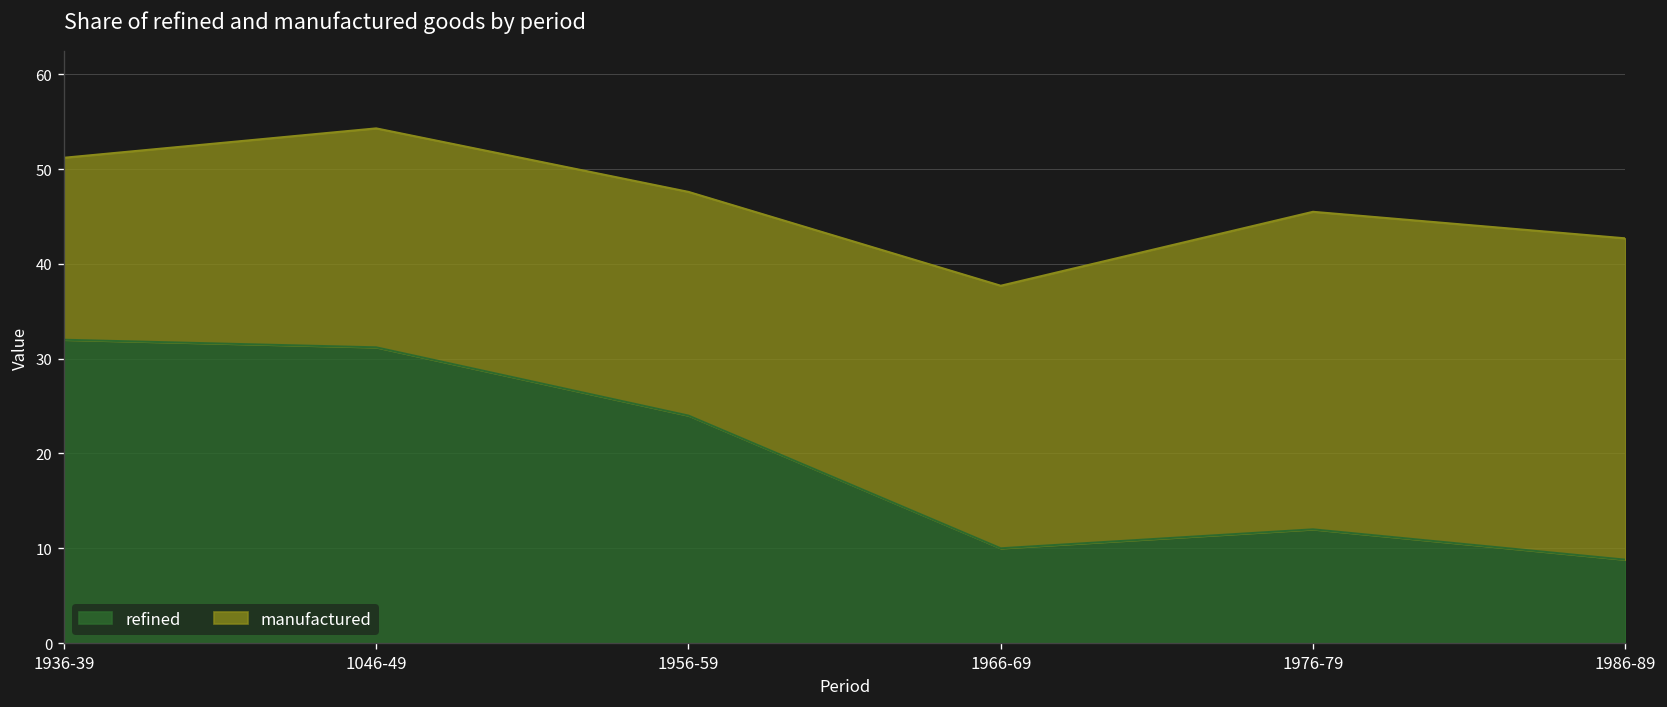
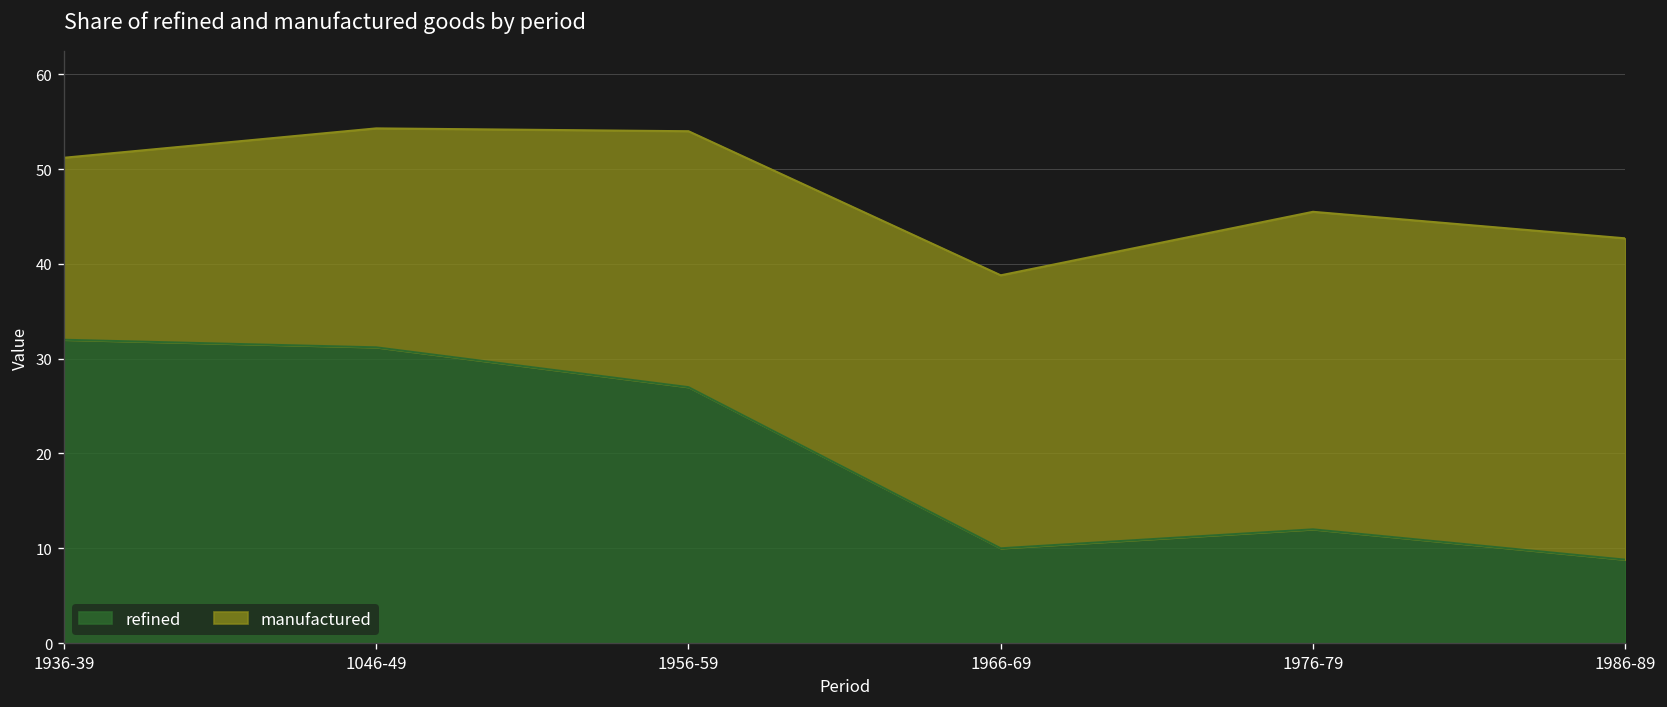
refined, 1956-59: 24 -> 27
manufactured, 1956-59: 24 -> 27
manufactured, 1966-69: 28 -> 29
